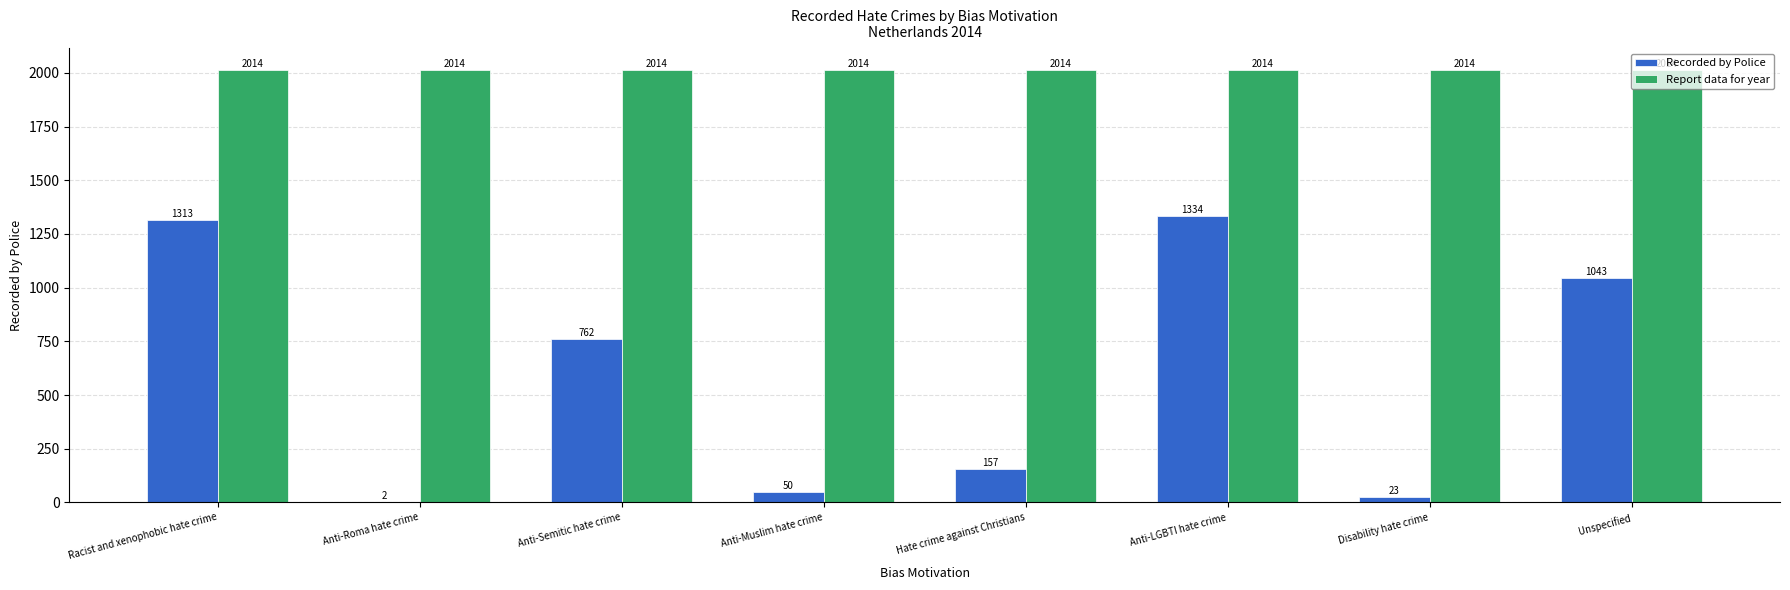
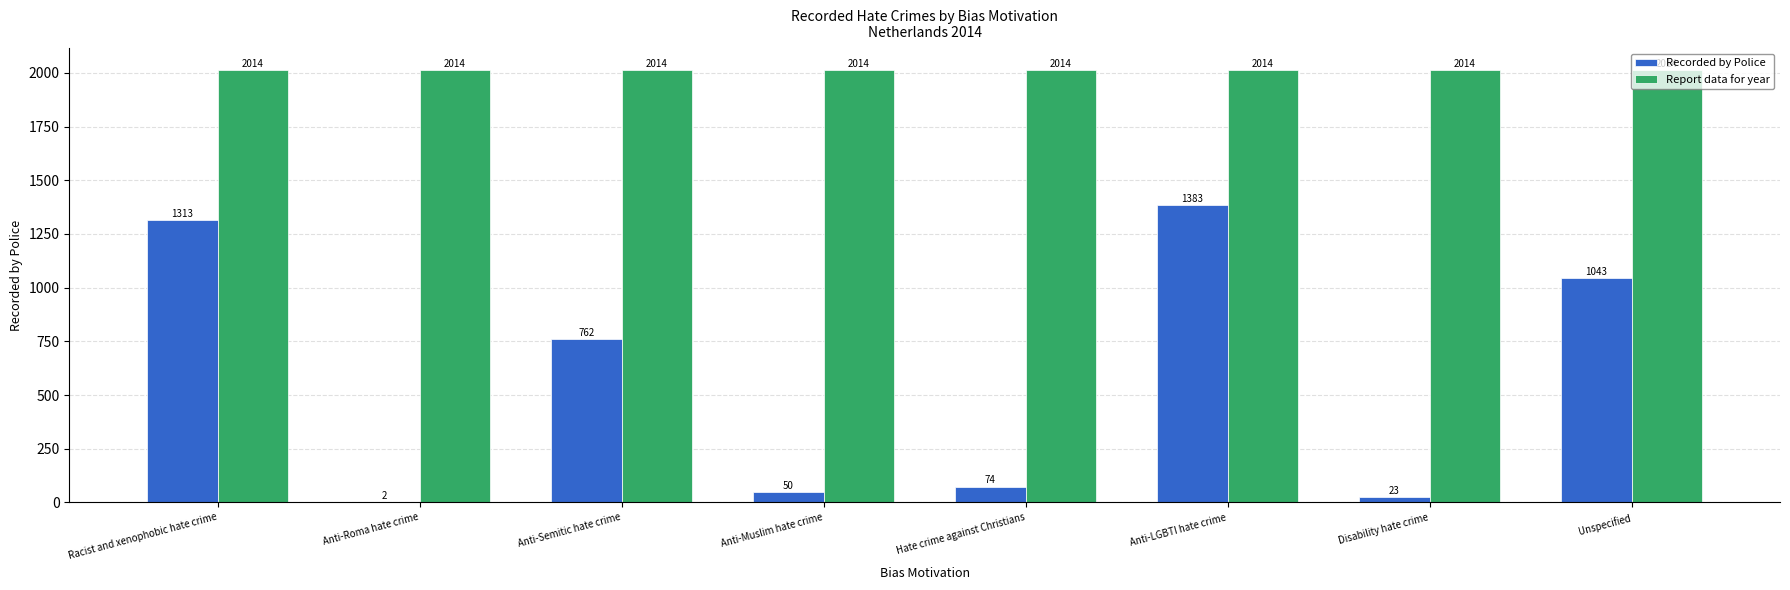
Recorded by Police, Hate crime against Christians: 157 -> 74
Recorded by Police, Anti-LGBTI hate crime: 1334 -> 1383
